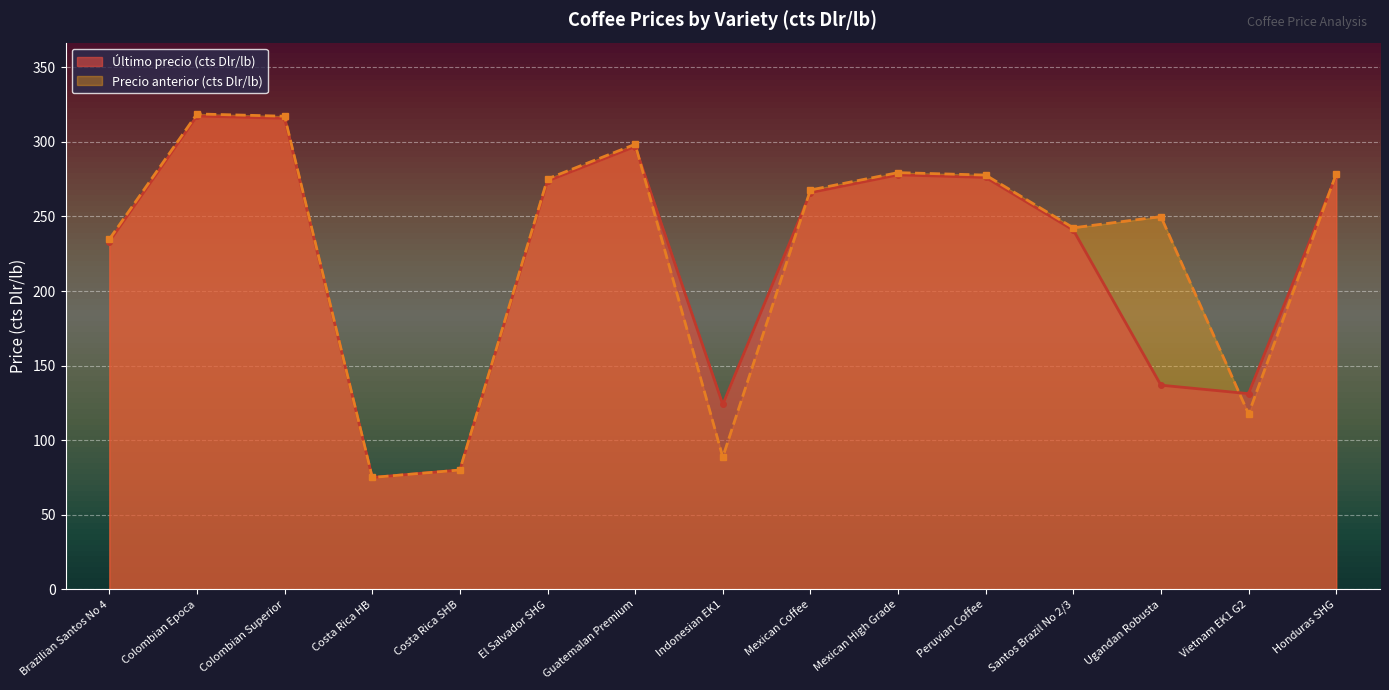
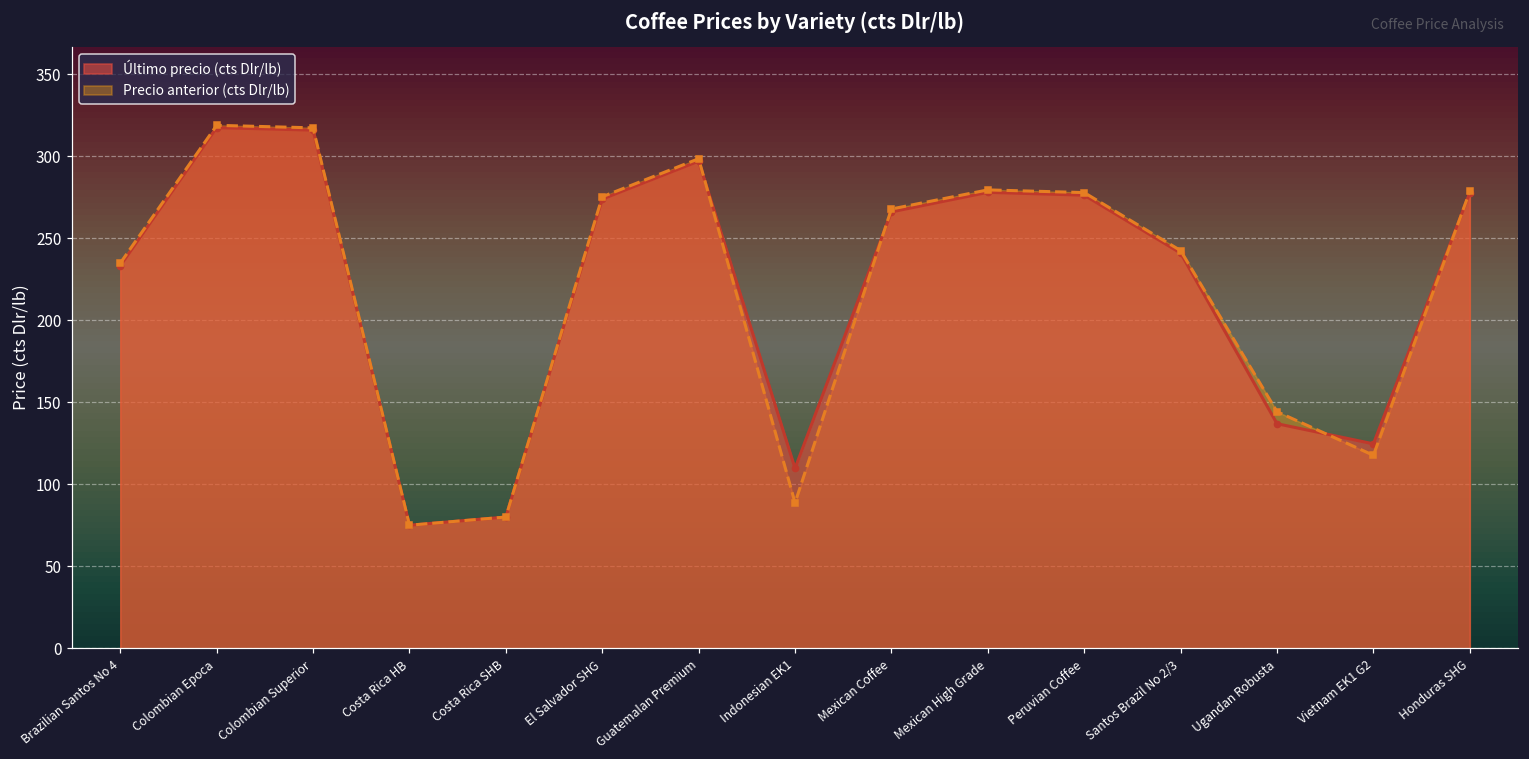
Último precio (cts Dlr/lb), Indonesian EK1: 124 -> 110
Precio anterior (cts Dlr/lb), Ugandan Robusta: 250 -> 144
Último precio (cts Dlr/lb), Vietnam EK1 G2: 131 -> 125
